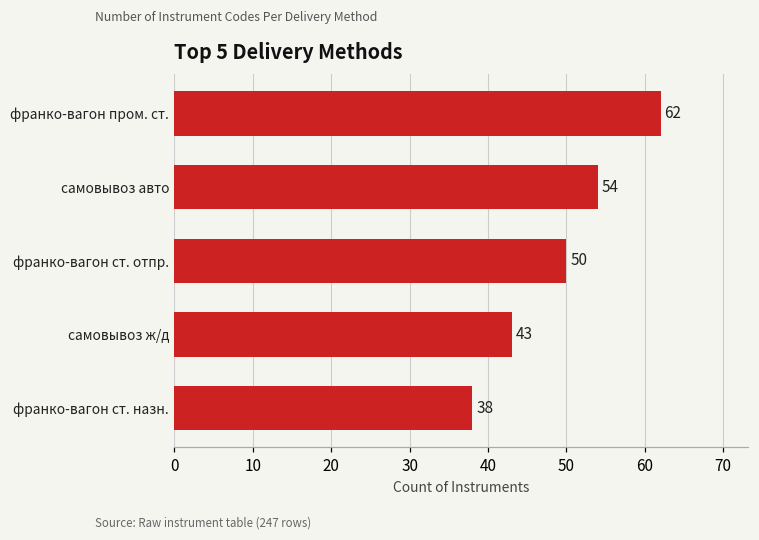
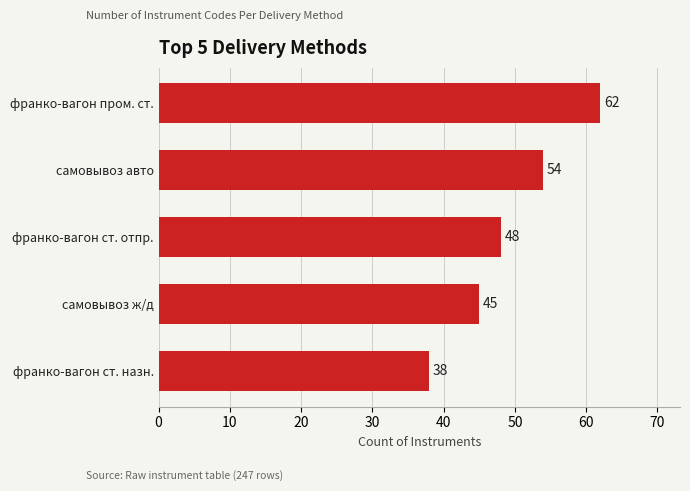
франко-вагон ст. отпр.: 50 -> 48
самовывоз ж/д: 43 -> 45
